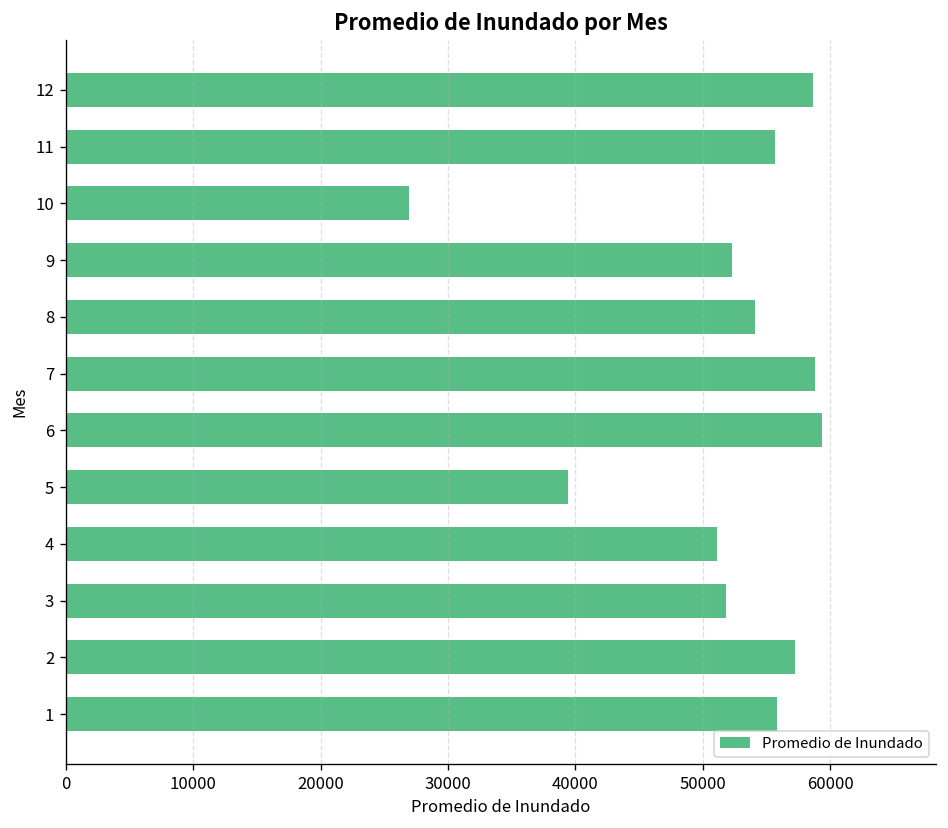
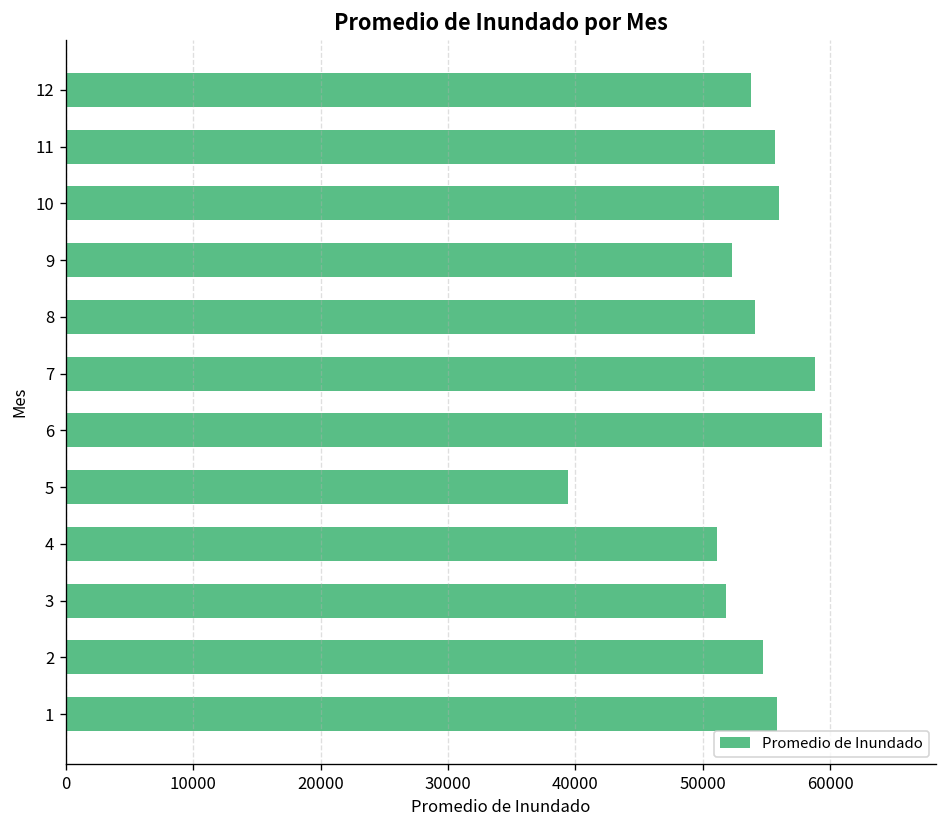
12: 58600 -> 53800
10: 26900 -> 56000
2: 57200 -> 54700
